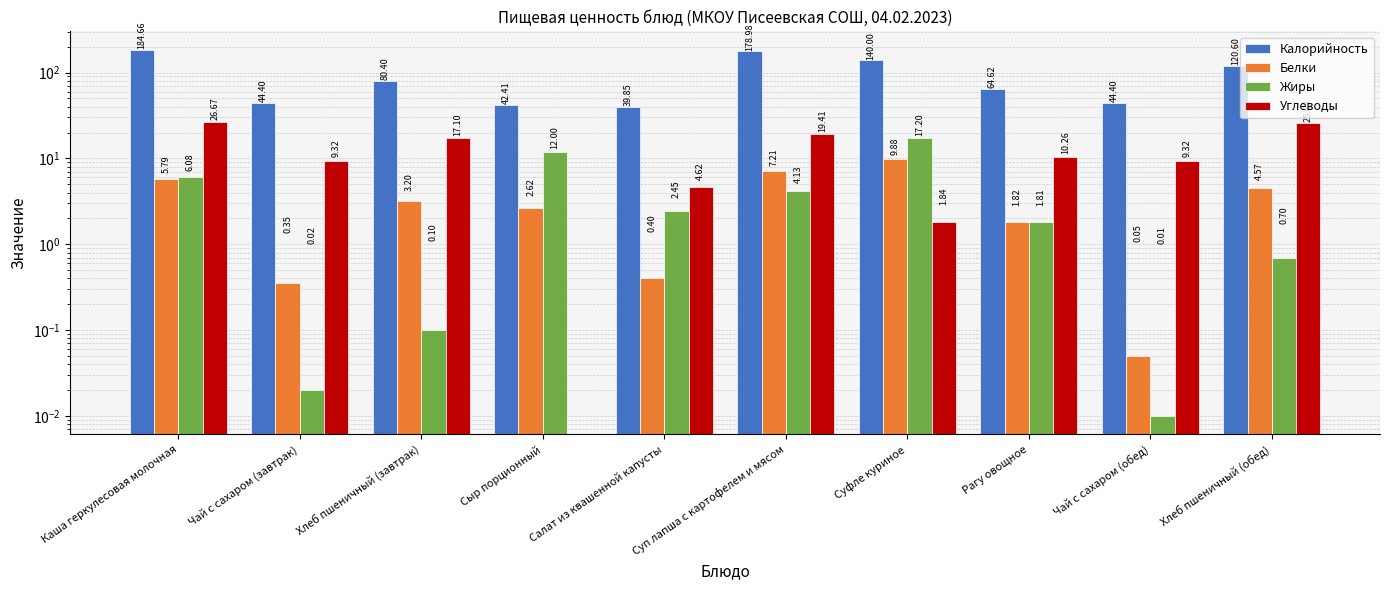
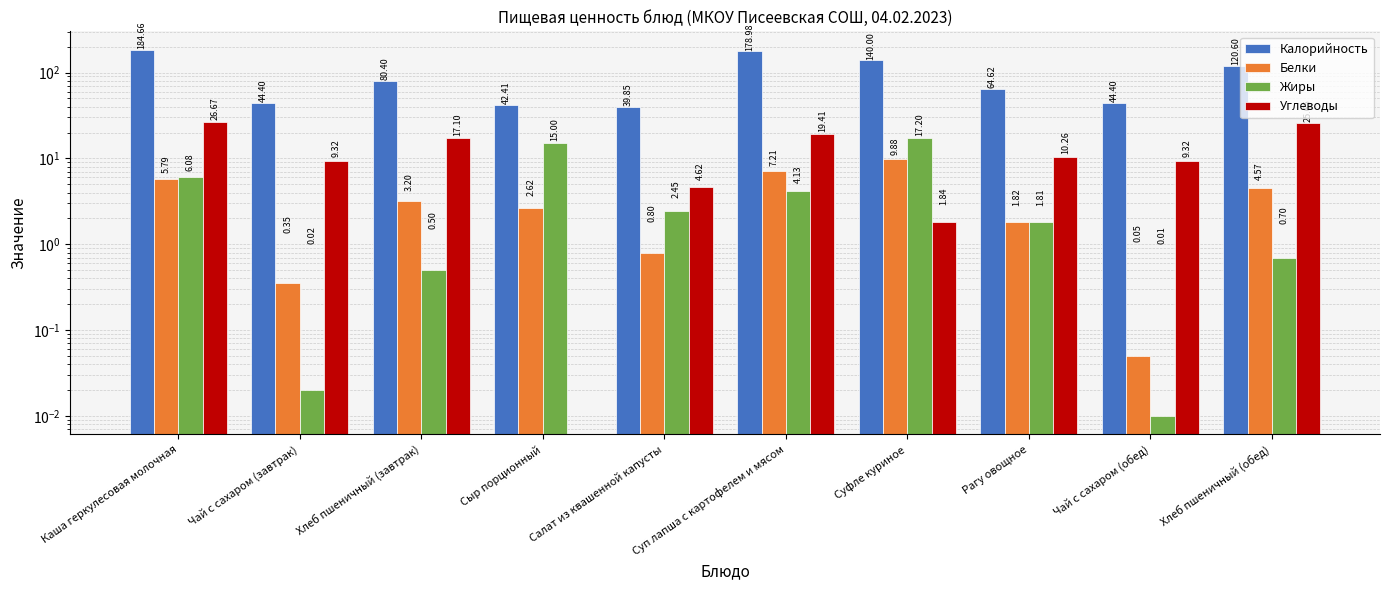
Жиры, Хлеб пшеничный (завтрак): 0.10 -> 0.50
Жиры, Сыр порционный: 12.00 -> 15.00
Белки, Салат из квашенной капусты: 0.40 -> 0.80
